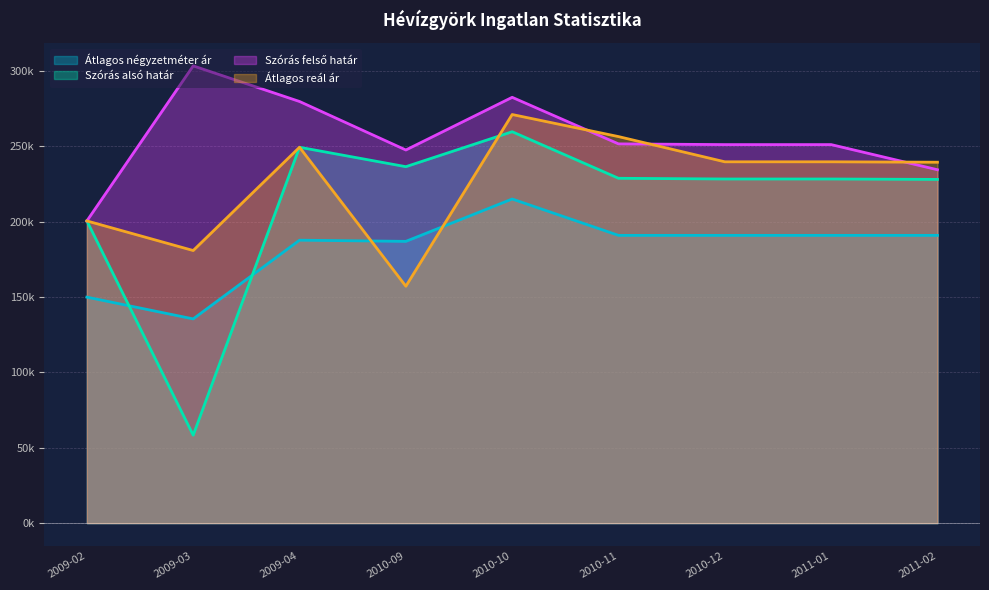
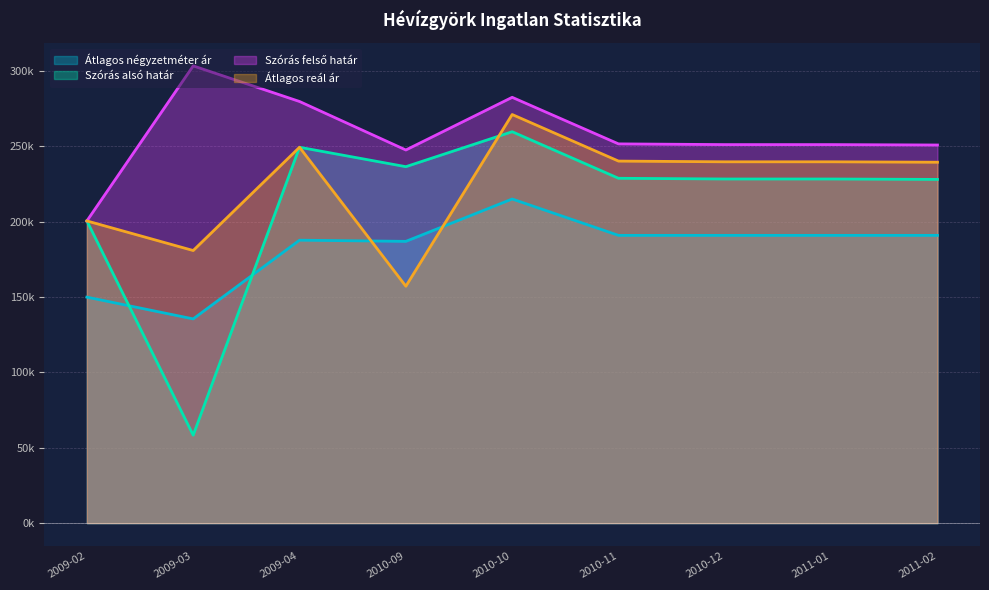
Átlagos reál ár, 2010-11: 257000 -> 240000
Szórás felső határ, 2011-02: 235000 -> 251000
